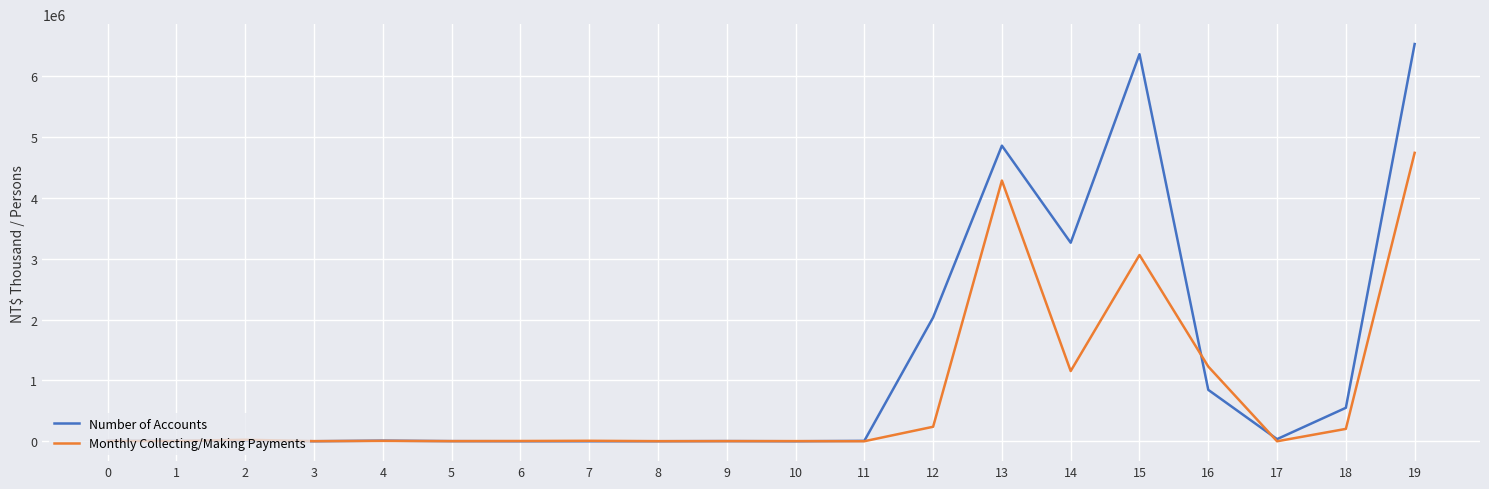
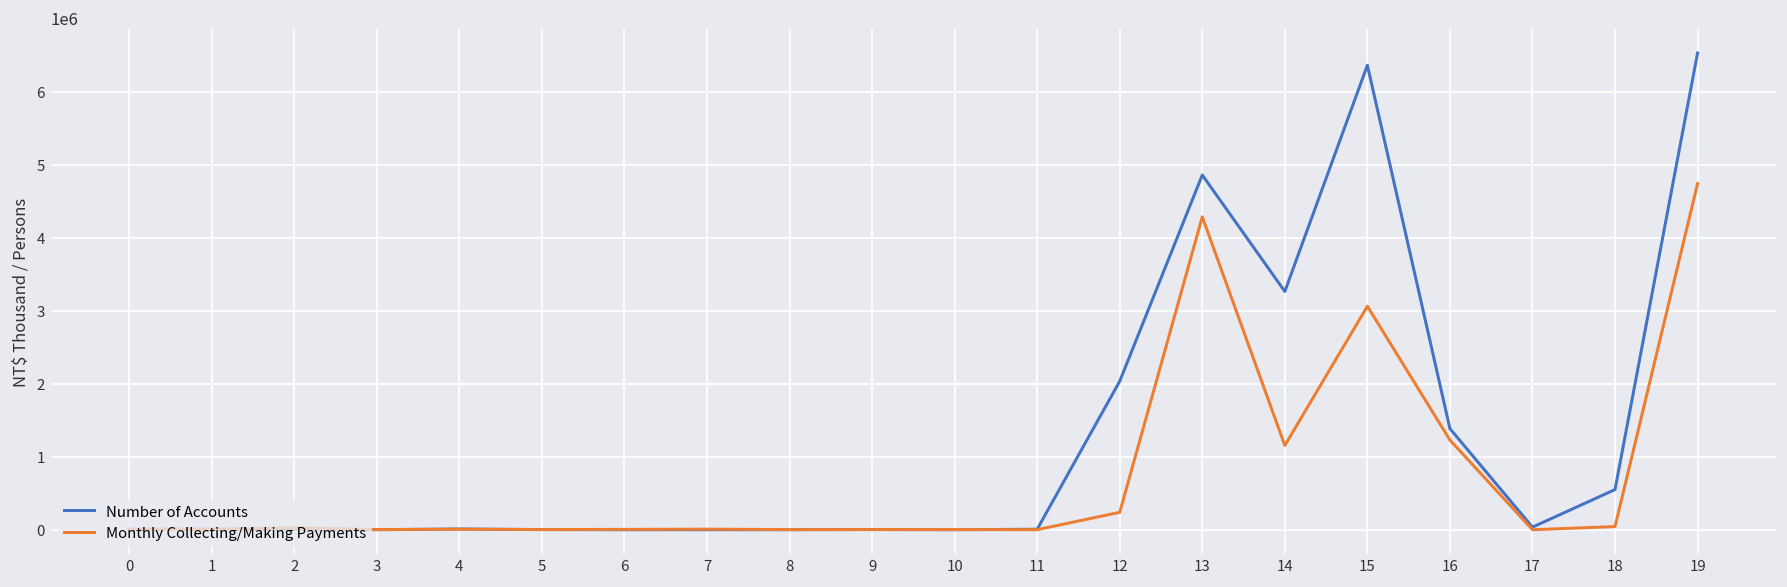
Number of Accounts, 16: 800000 -> 1400000
Monthly Collecting/Making Payments, 18: 200000 -> 0
